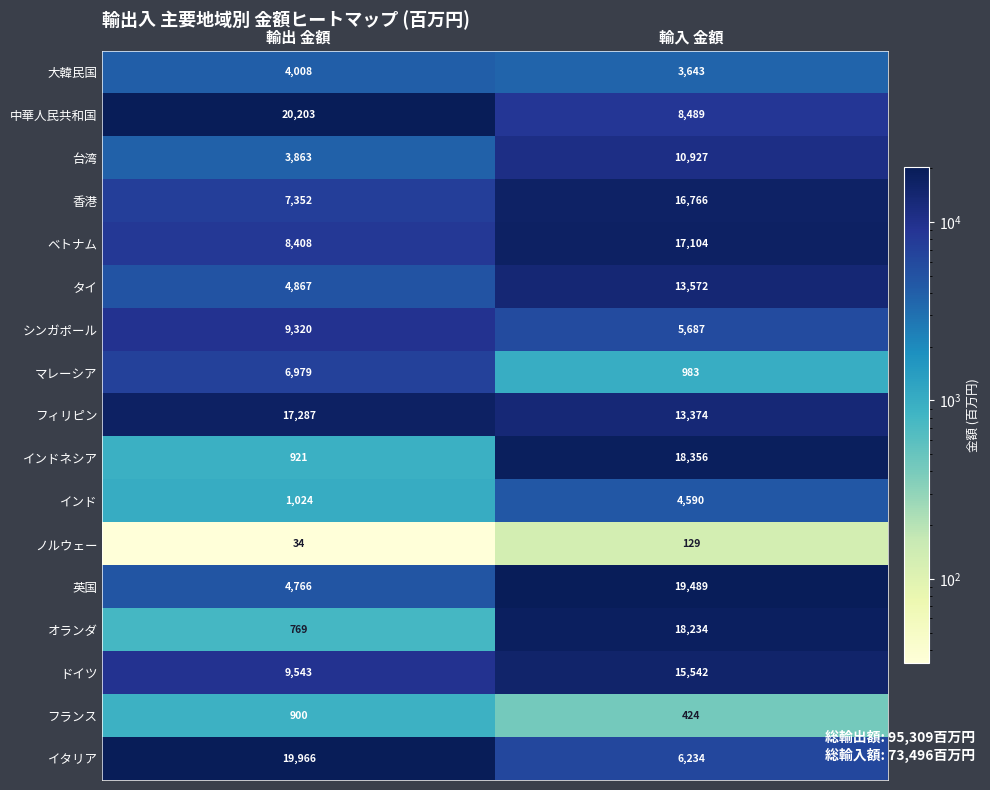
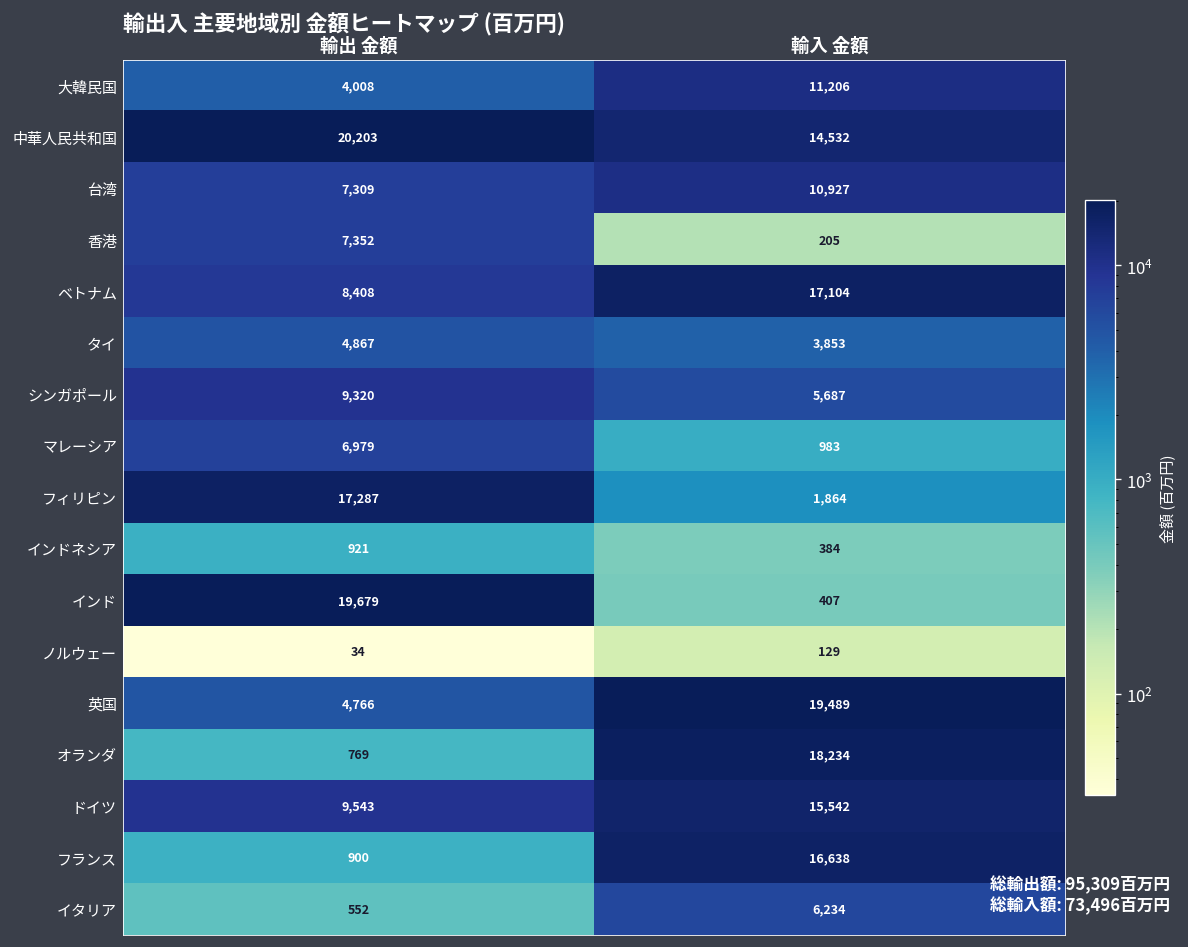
大韓民国, 輸入 金額: 3,643 -> 11,206
中華人民共和国, 輸入 金額: 8,489 -> 14,532
台湾, 輸出 金額: 3,863 -> 7,309
香港, 輸入 金額: 16,766 -> 205
タイ, 輸入 金額: 13,572 -> 3,853
フィリピン, 輸入 金額: 13,374 -> 1,864
インドネシア, 輸入 金額: 18,356 -> 384
インド, 輸出 金額: 1,024 -> 19,679
インド, 輸入 金額: 4,590 -> 407
フランス, 輸入 金額: 424 -> 16,638
イタリア, 輸出 金額: 19,966 -> 552
